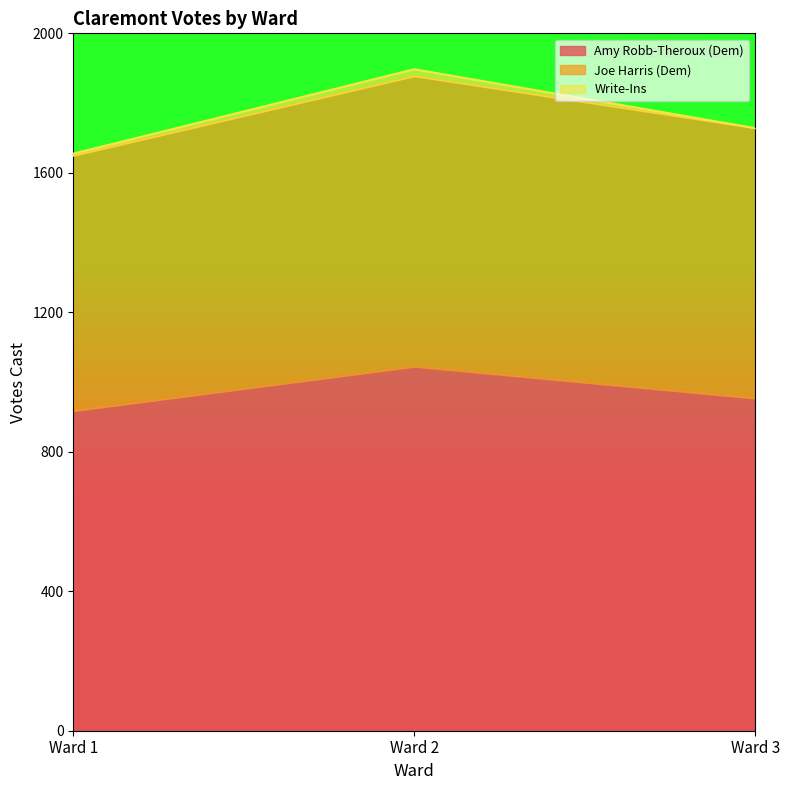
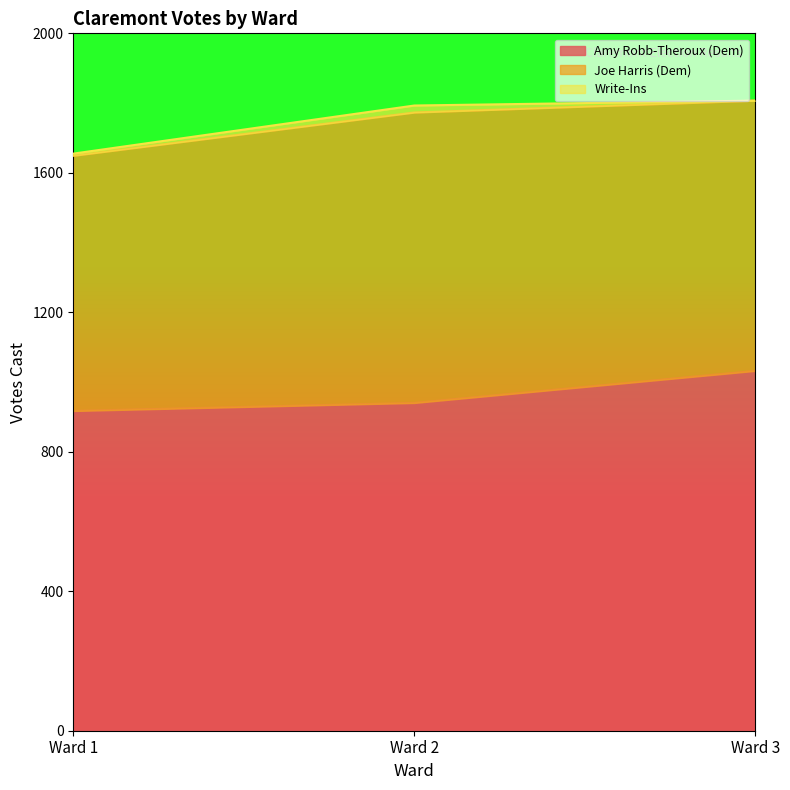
Amy Robb-Theroux (Dem), Ward 2: 1040 -> 940
Amy Robb-Theroux (Dem), Ward 3: 950 -> 1030
